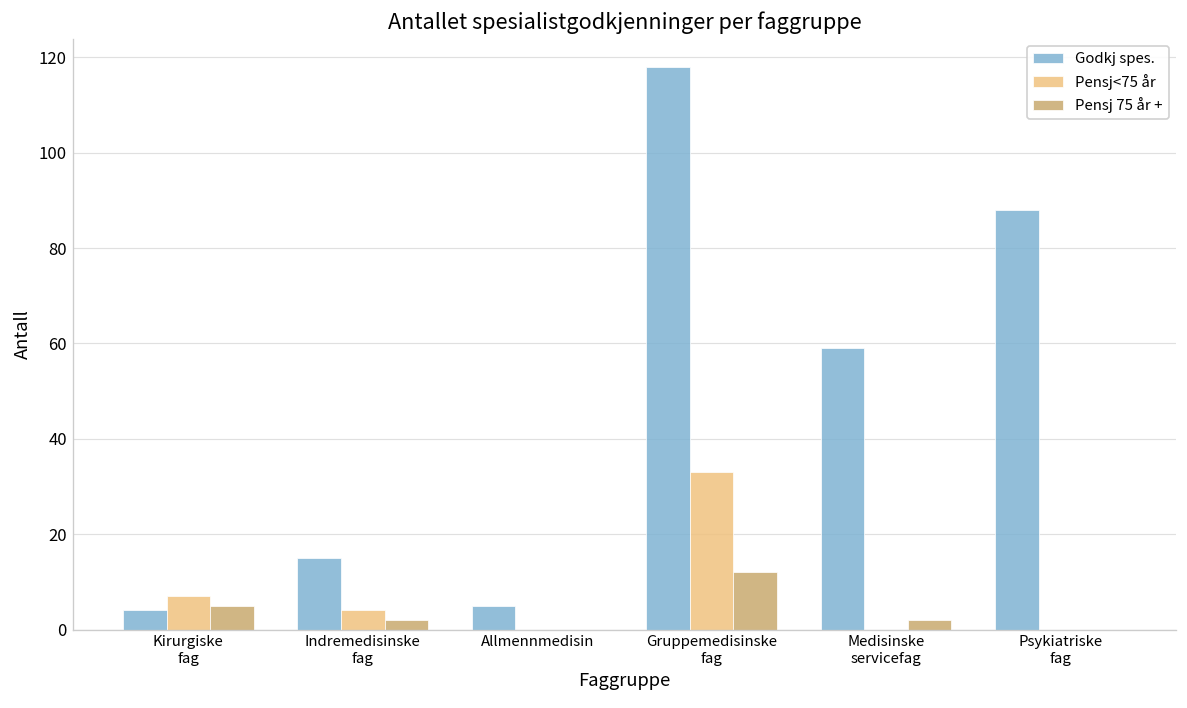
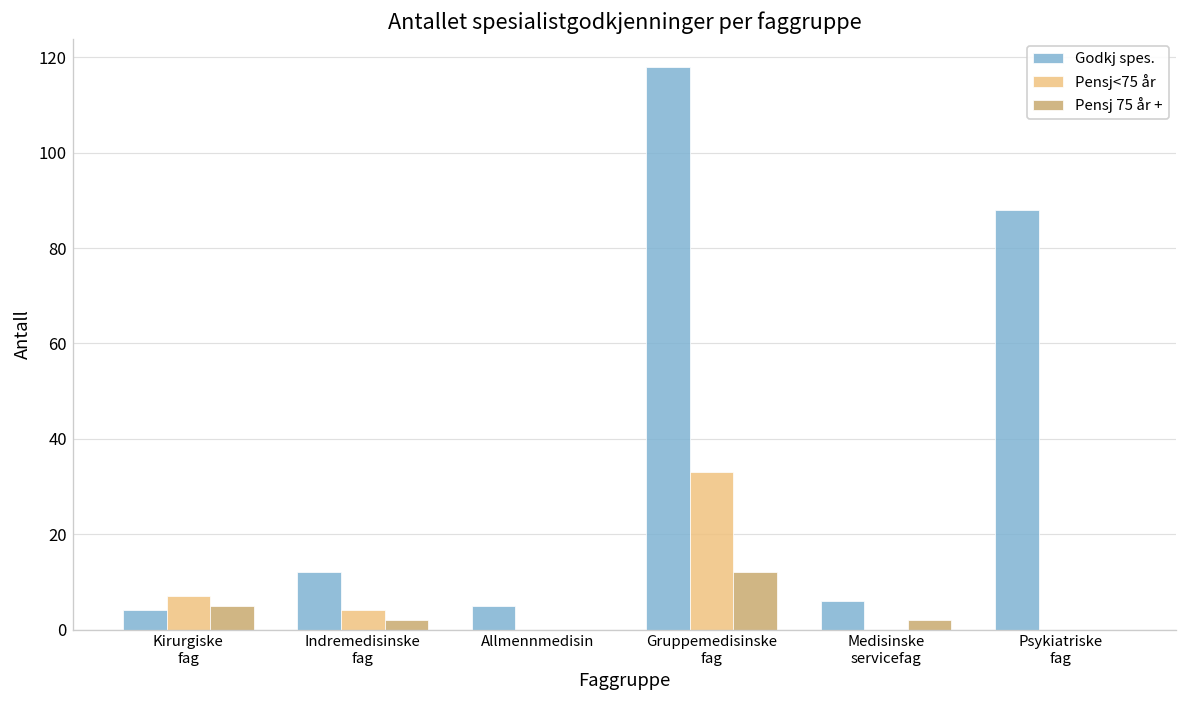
Godkj spes., Indremedisinske fag: 15 -> 12
Godkj spes., Medisinske servicefag: 59 -> 6
